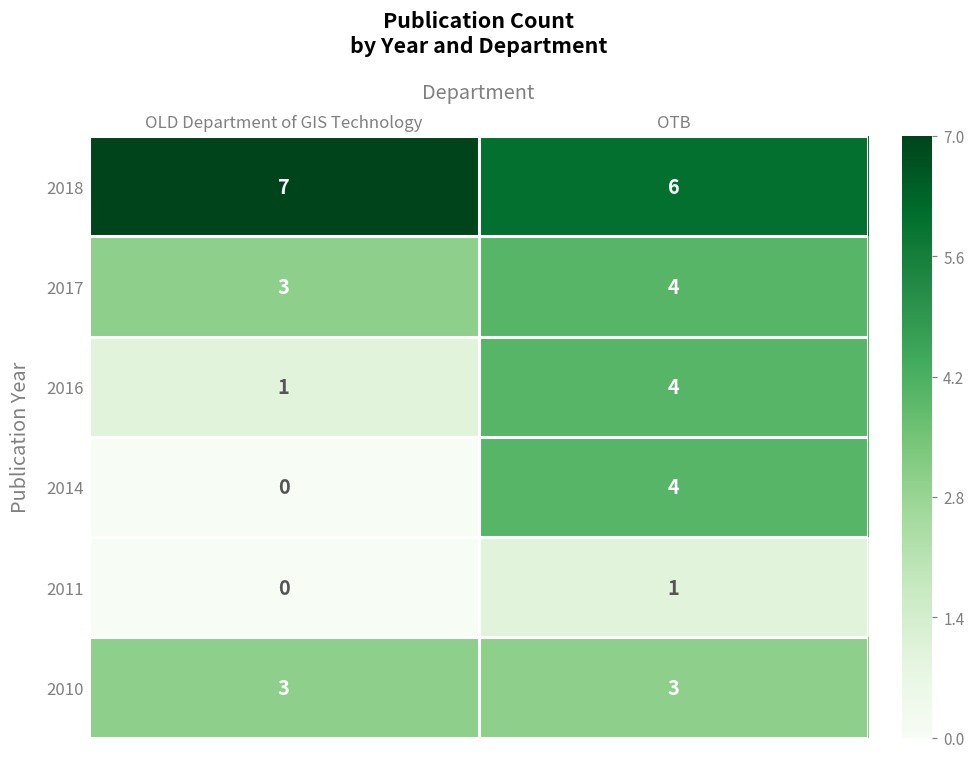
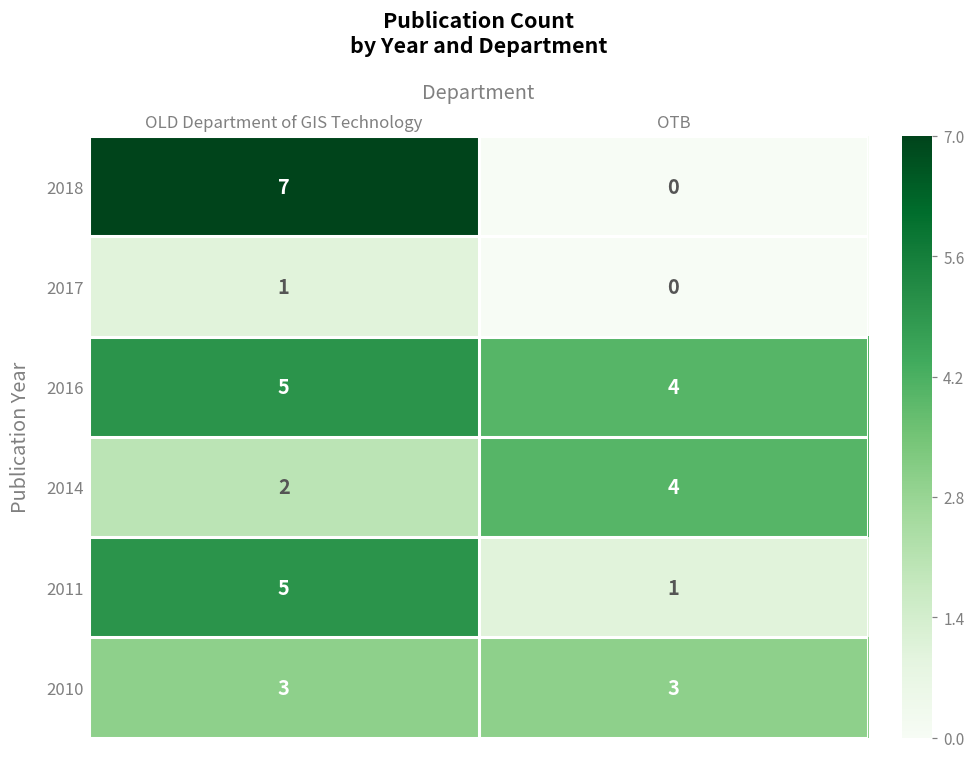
2018, OTB: 6 -> 0
2017, OLD Department of GIS Technology: 3 -> 1
2017, OTB: 4 -> 0
2016, OLD Department of GIS Technology: 1 -> 5
2014, OLD Department of GIS Technology: 0 -> 2
2011, OLD Department of GIS Technology: 0 -> 5
